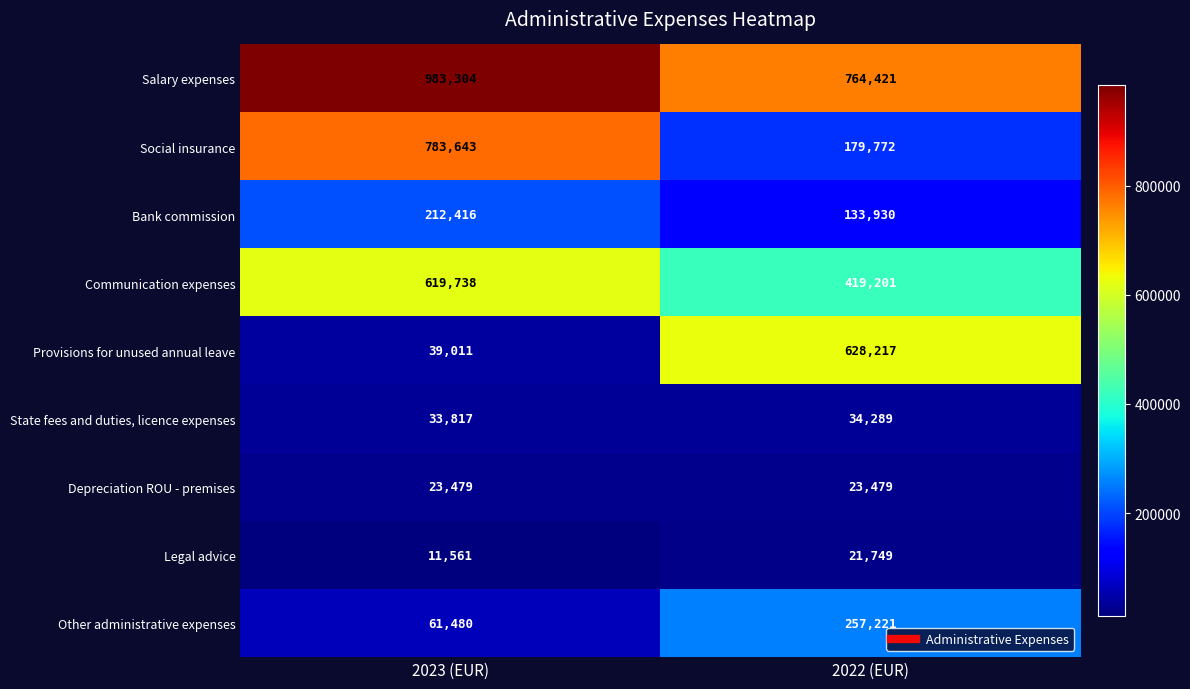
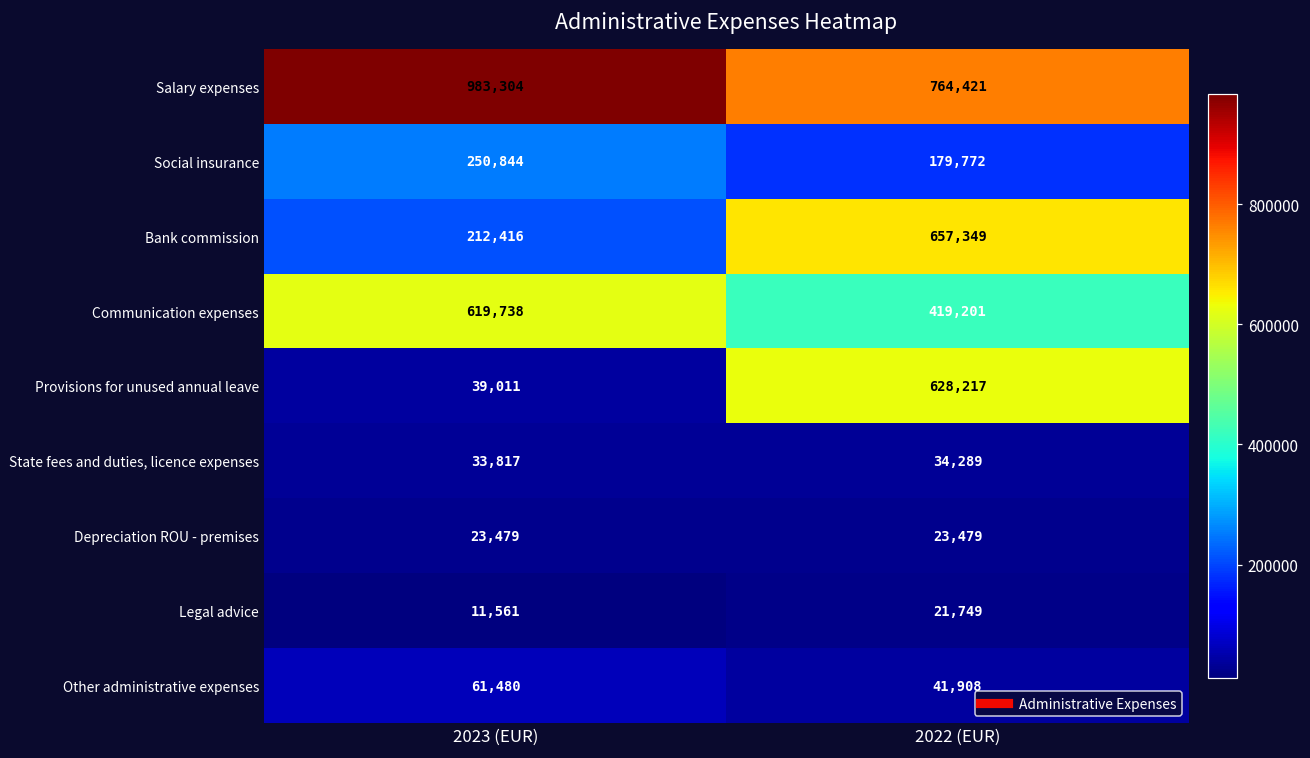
Social insurance, 2023 (EUR): 783,643 -> 250,844
Bank commission, 2022 (EUR): 133,930 -> 657,349
Other administrative expenses, 2022 (EUR): 257,221 -> 41,908
